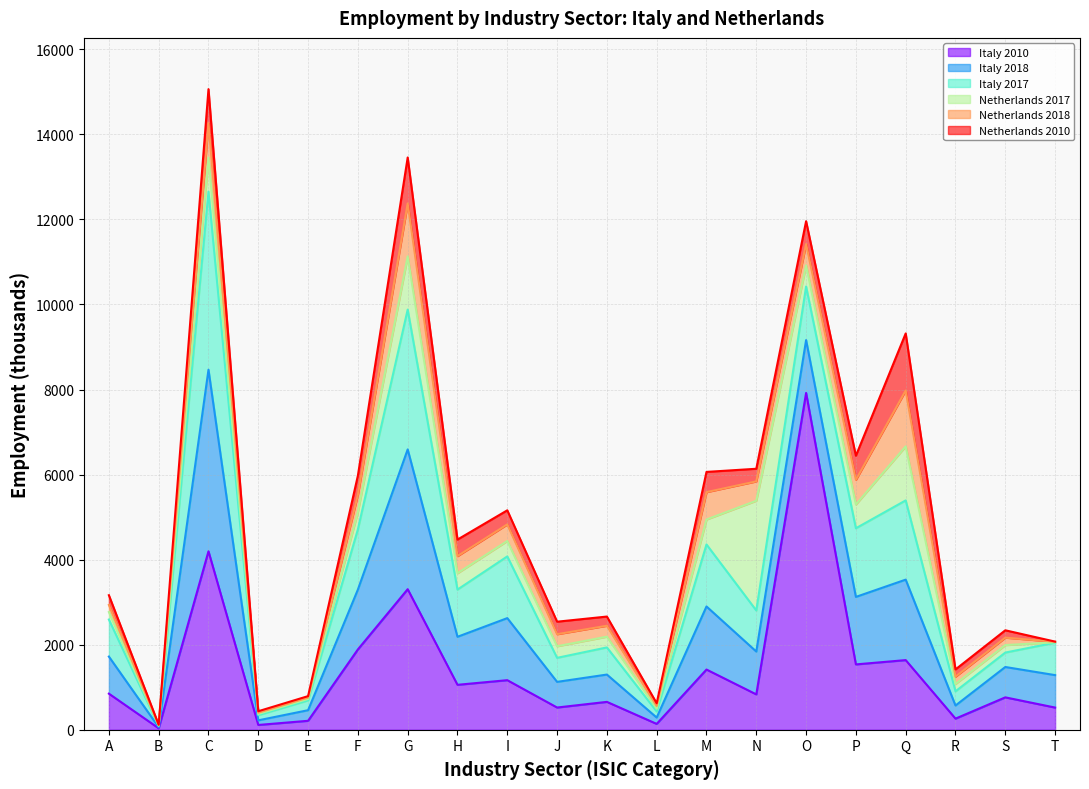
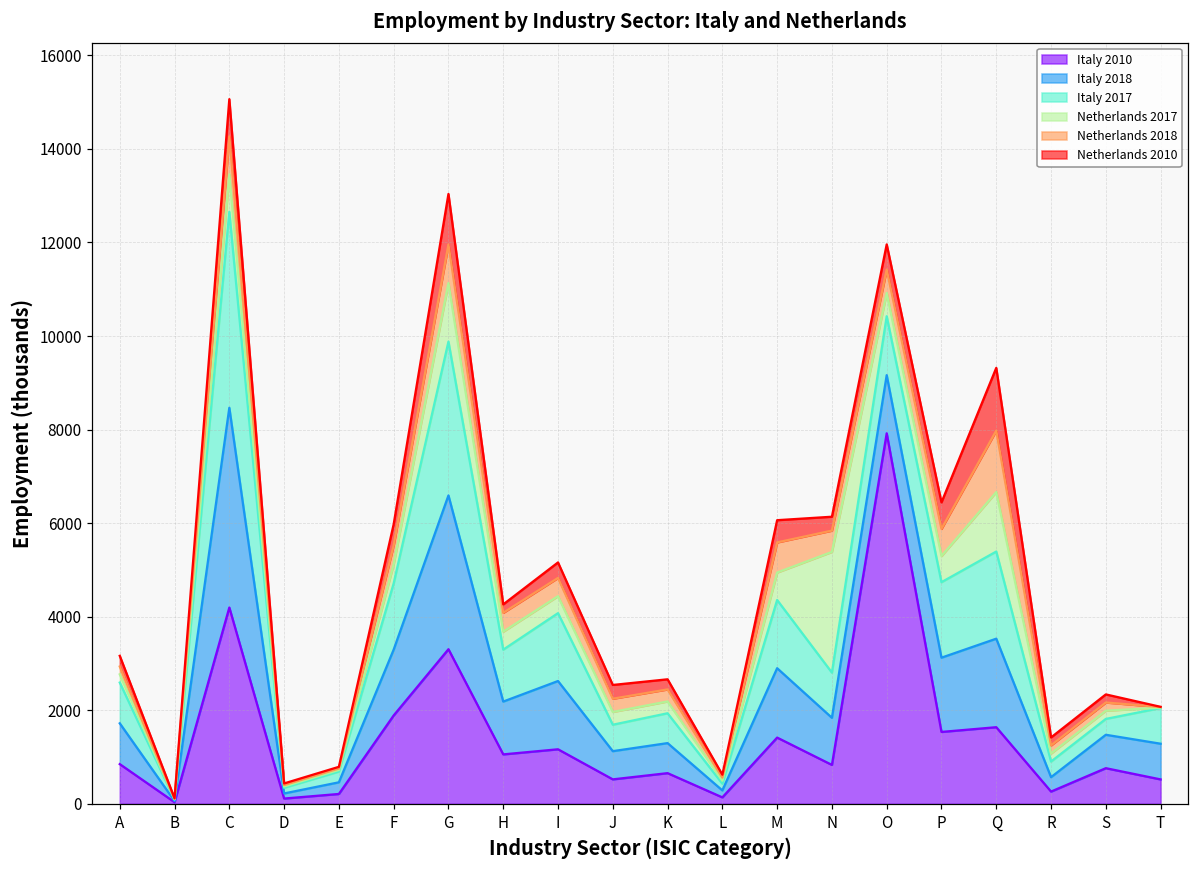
Netherlands 2018, G: 1200 -> 800
Netherlands 2010, H: 400 -> 200
